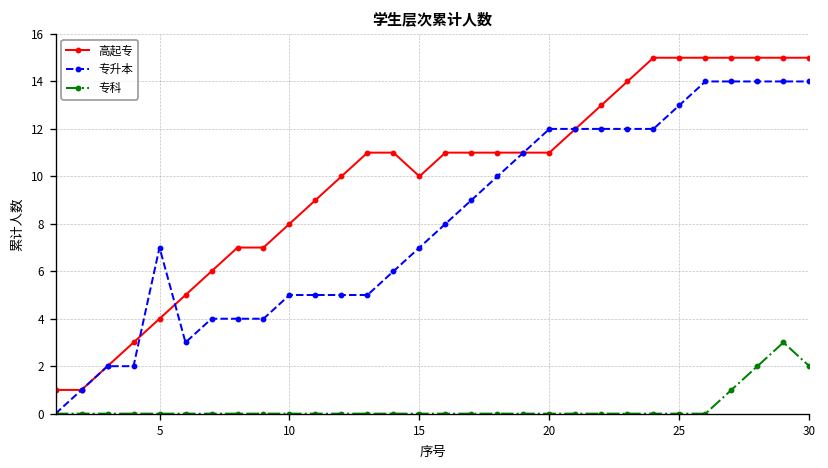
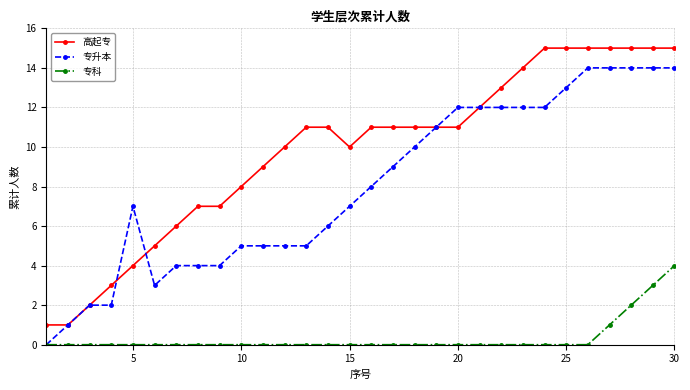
专科, 30: 2 -> 4
